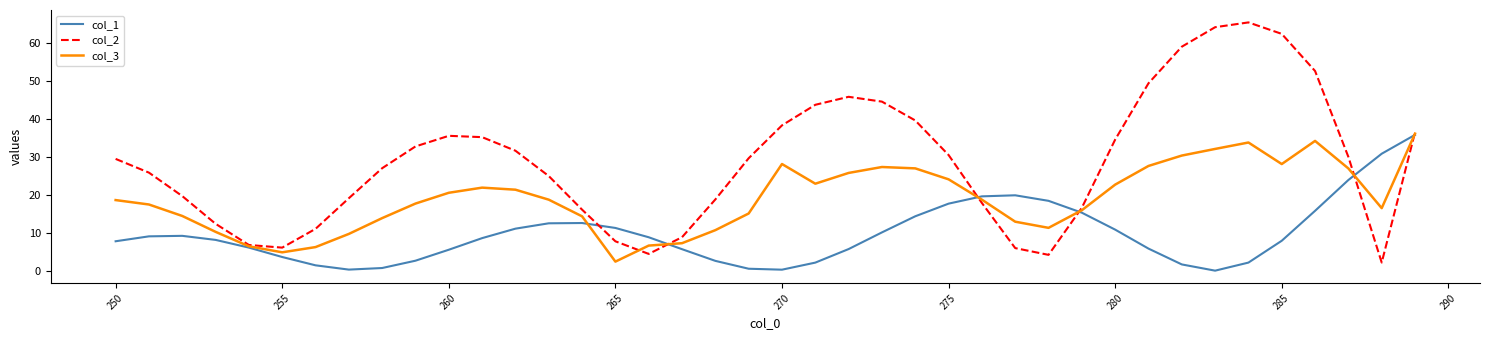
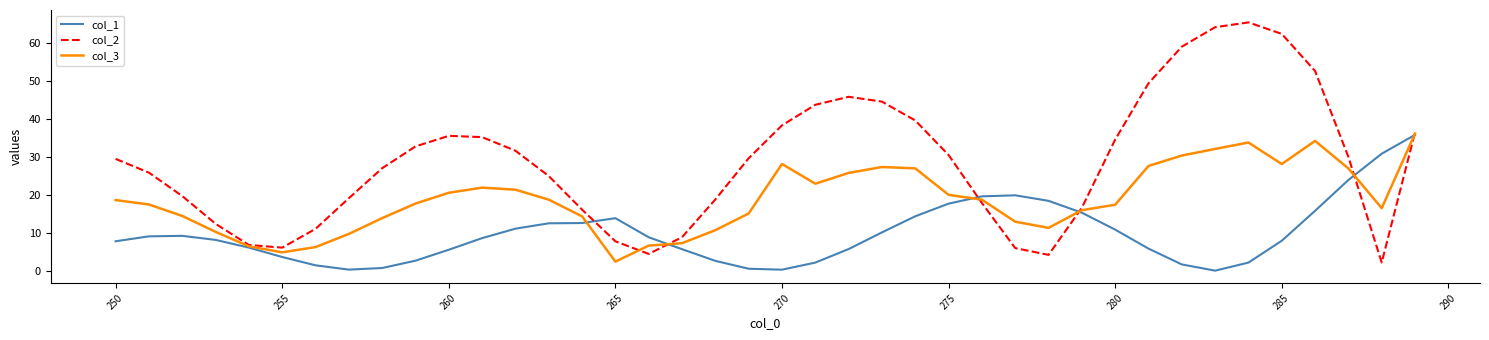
col_1, 265: 11 -> 14
col_3, 275: 24 -> 20
col_3, 280: 23 -> 17
